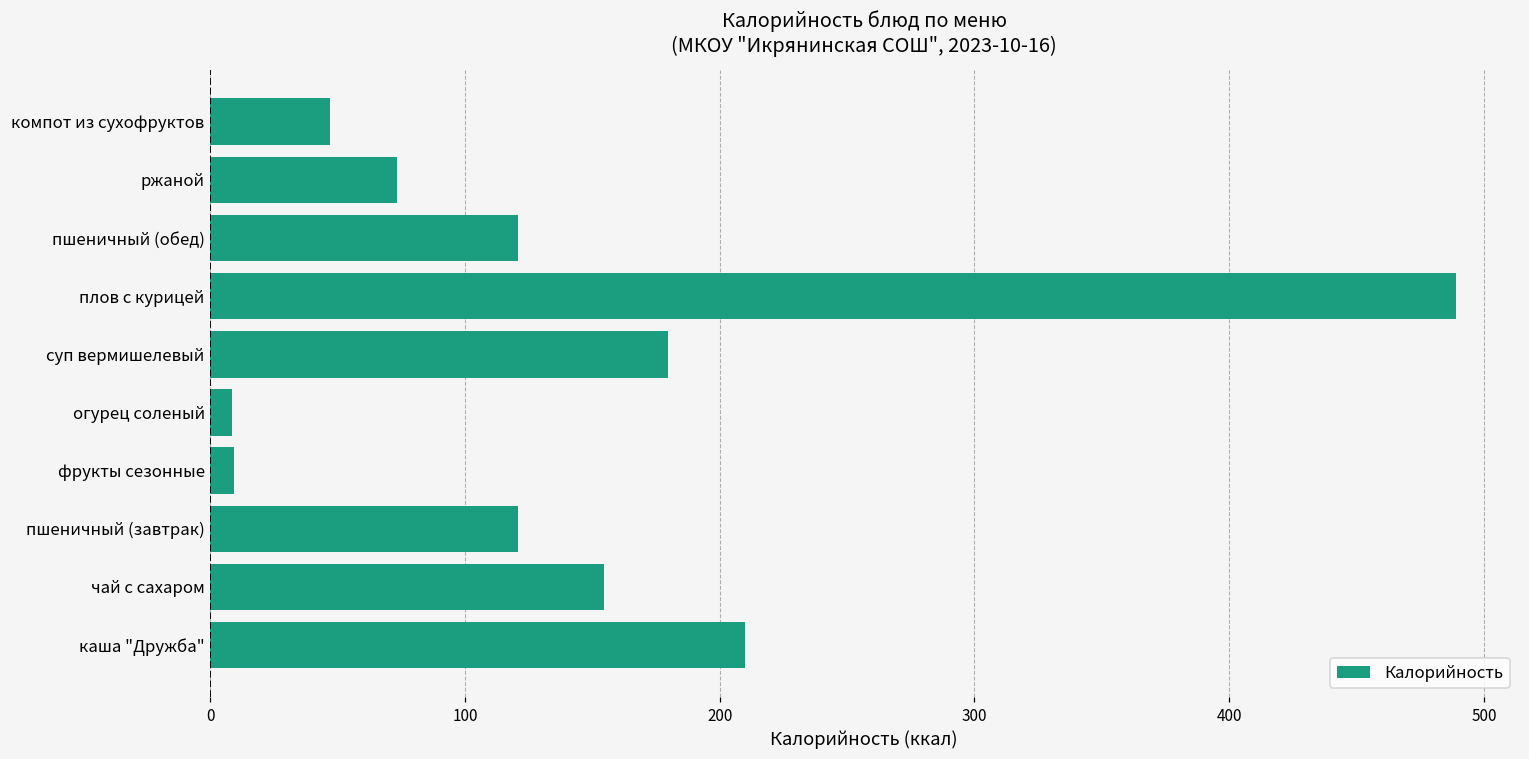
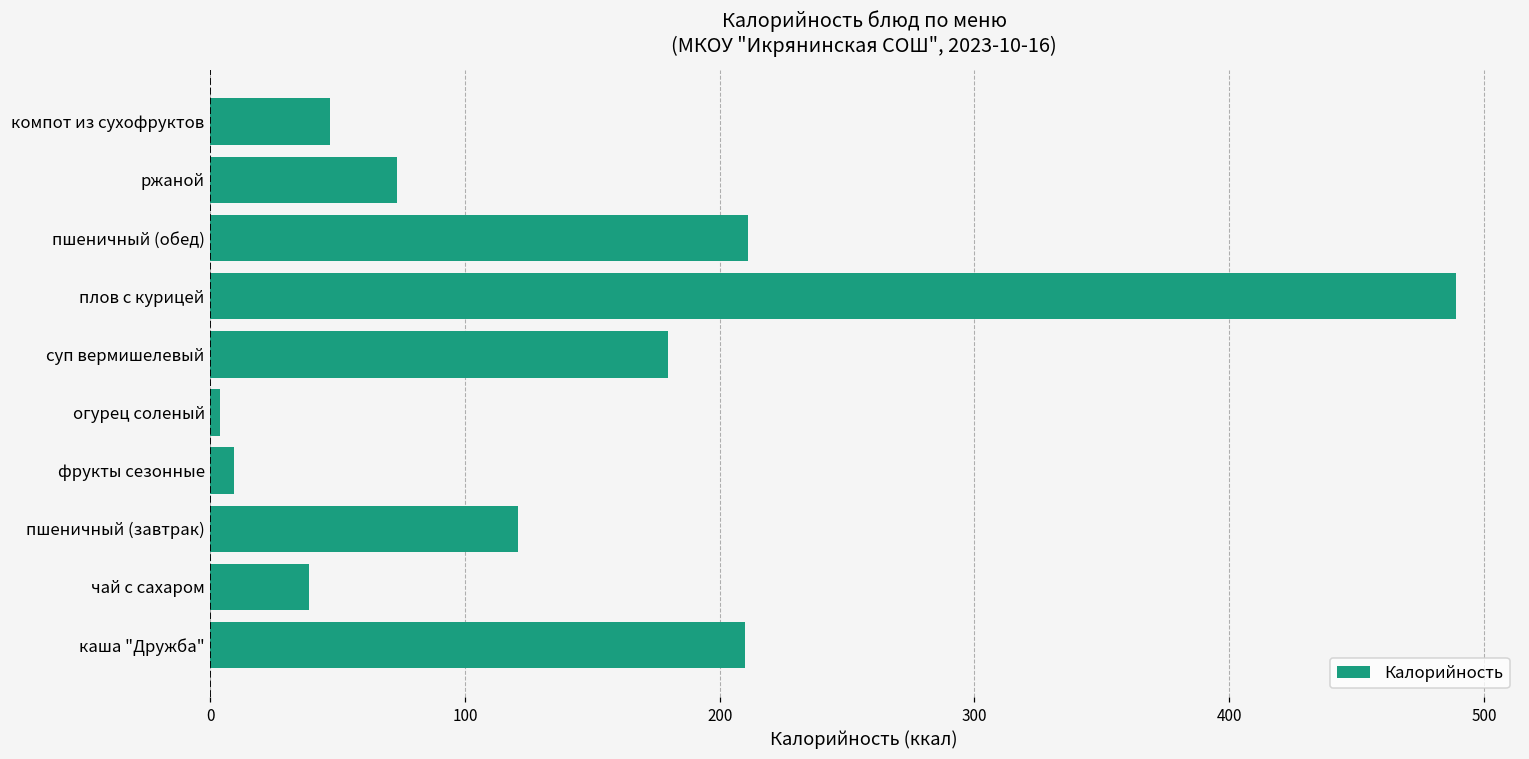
пшеничный (обед): 121 -> 211
огурец соленый: 8 -> 4
чай с сахаром: 155 -> 39
